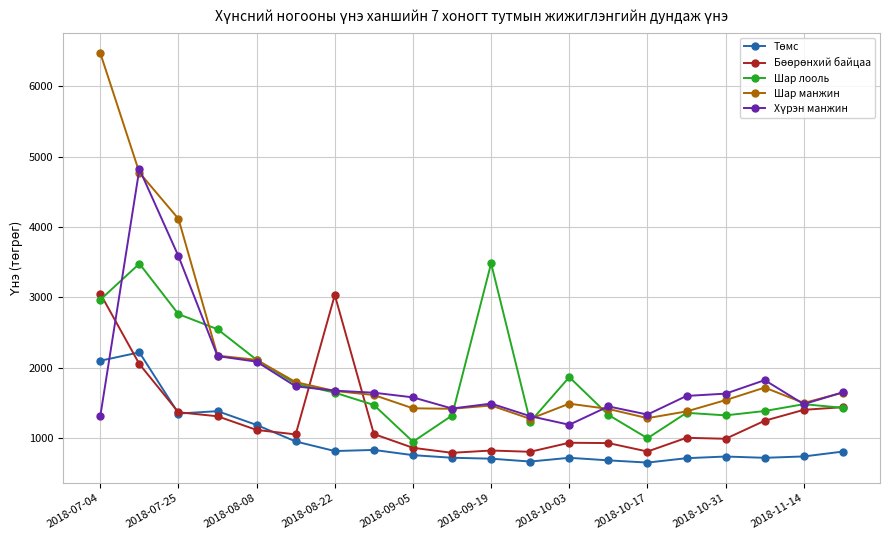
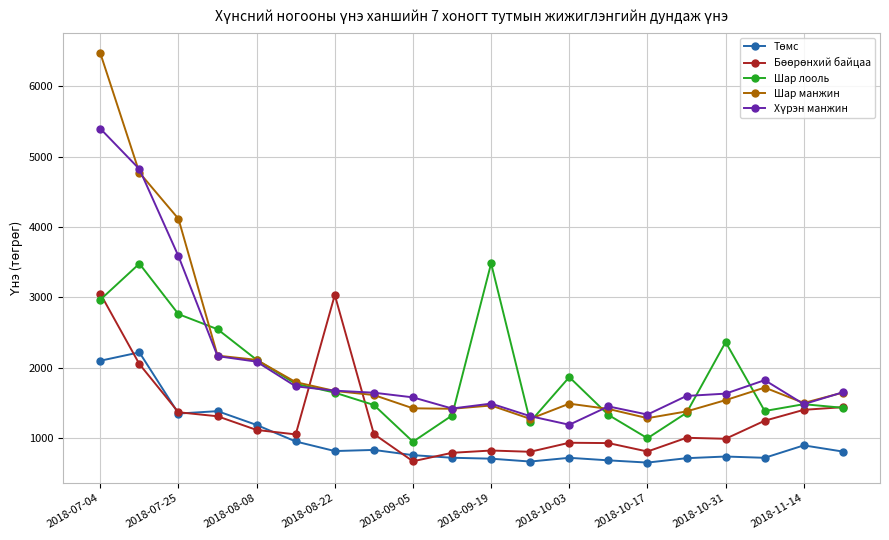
Хүрэн манжин, 2018-07-04: 1300 -> 5400
Бөөрөнхий байцаа, 2018-09-05: 900 -> 700
Шар лооль, 2018-10-31: 1300 -> 2400
Төмс, 2018-11-14: 700 -> 900
